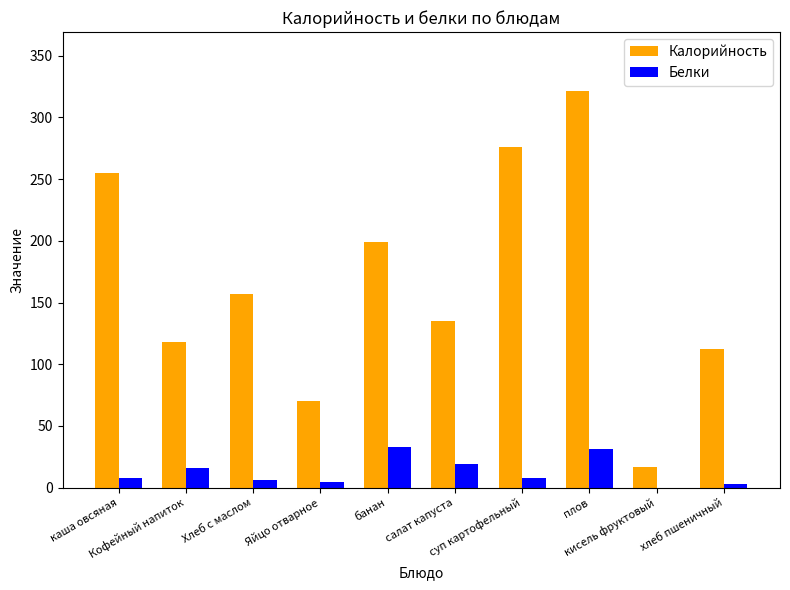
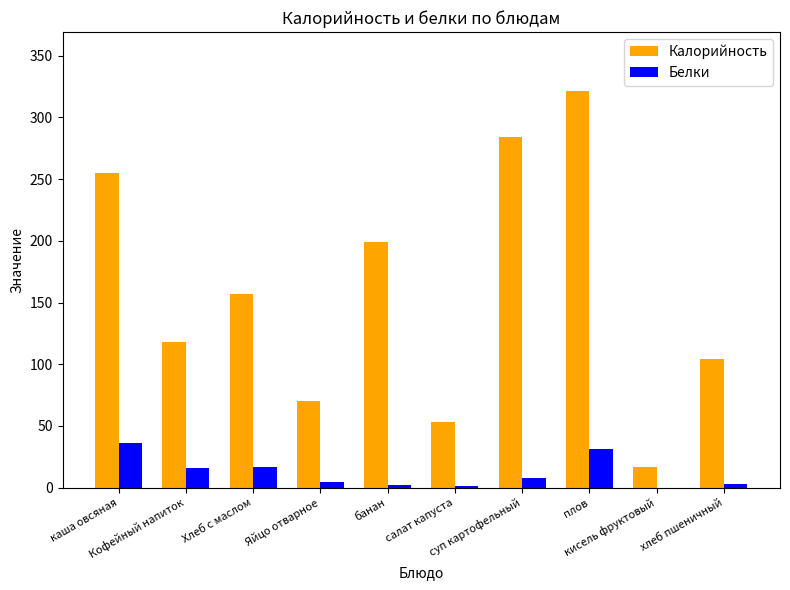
Белки, каша овсяная: 8 -> 36
Белки, Хлеб с маслом: 6 -> 17
Белки, банан: 33 -> 2
Калорийность, салат капуста: 135 -> 53
Белки, салат капуста: 19 -> 1
Калорийность, суп картофельный: 276 -> 284
Калорийность, хлеб пшеничный: 112 -> 104
